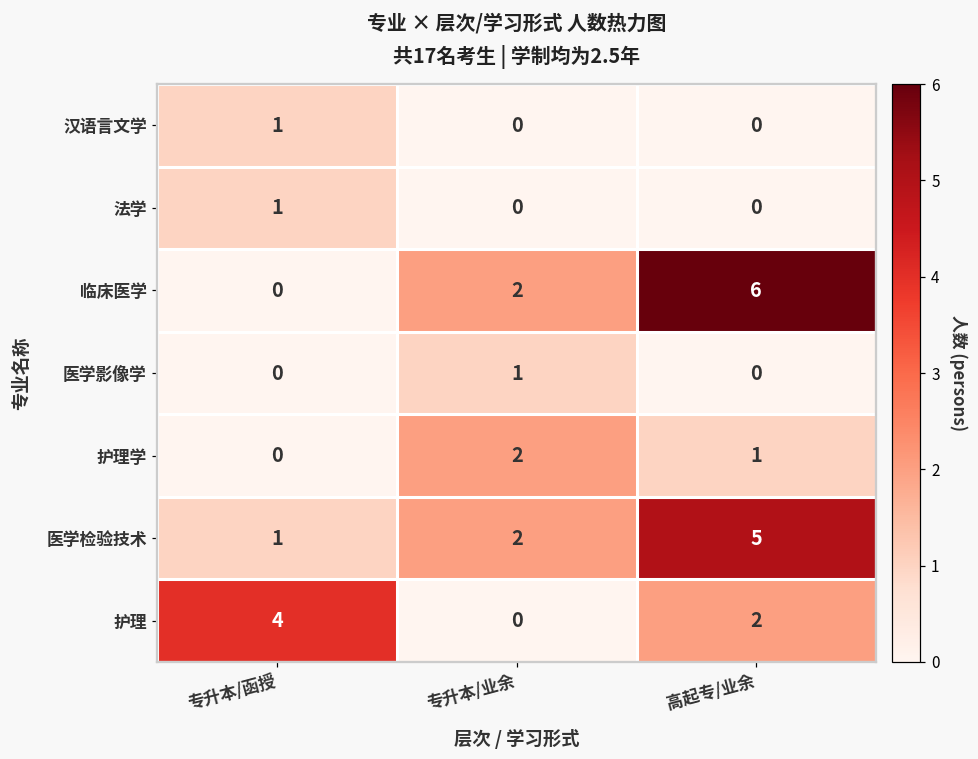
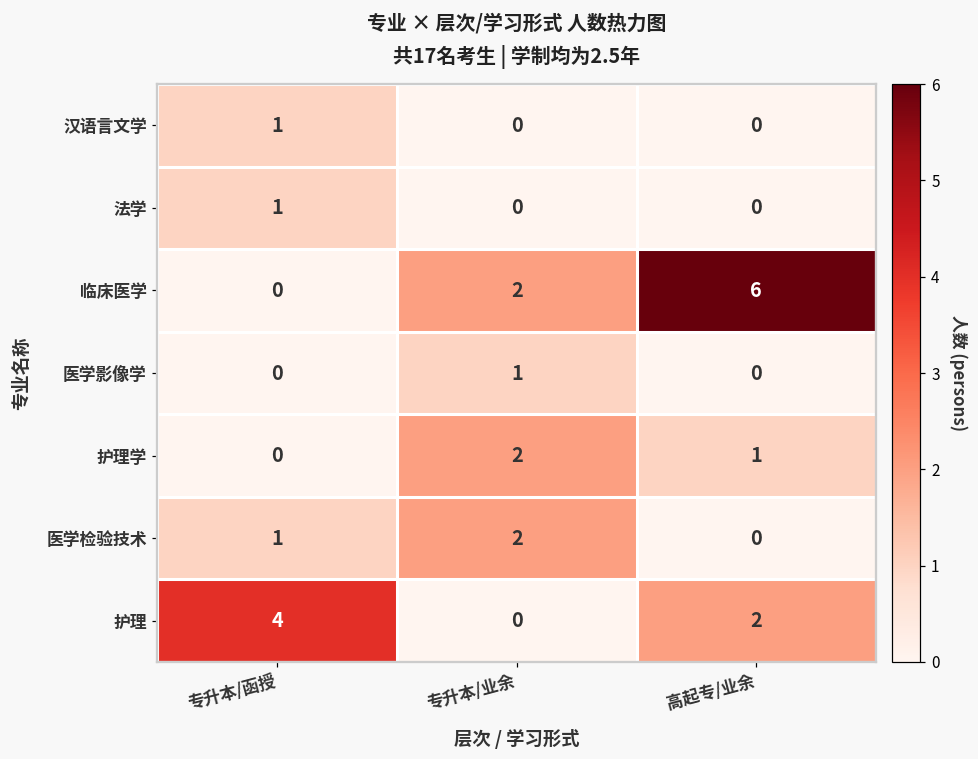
医学检验技术, 高起专/业余: 5 -> 0
